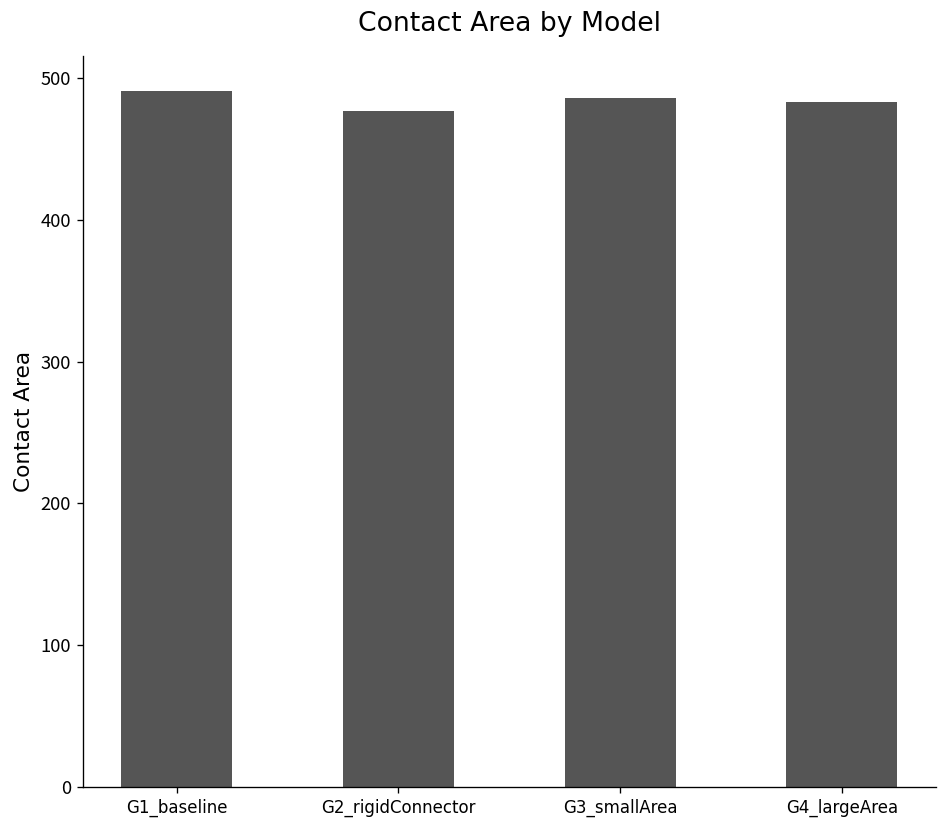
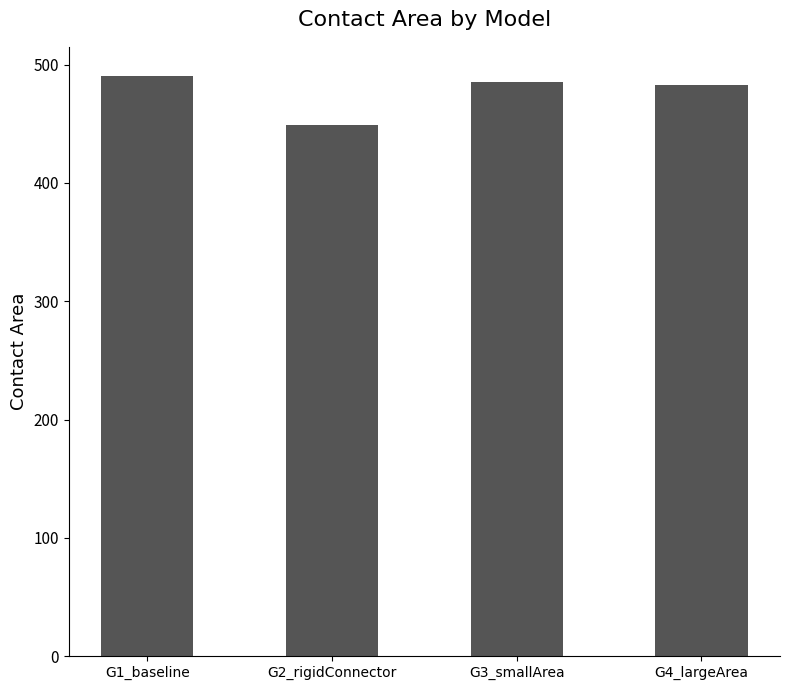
G2_rigidConnector: 476 -> 449
